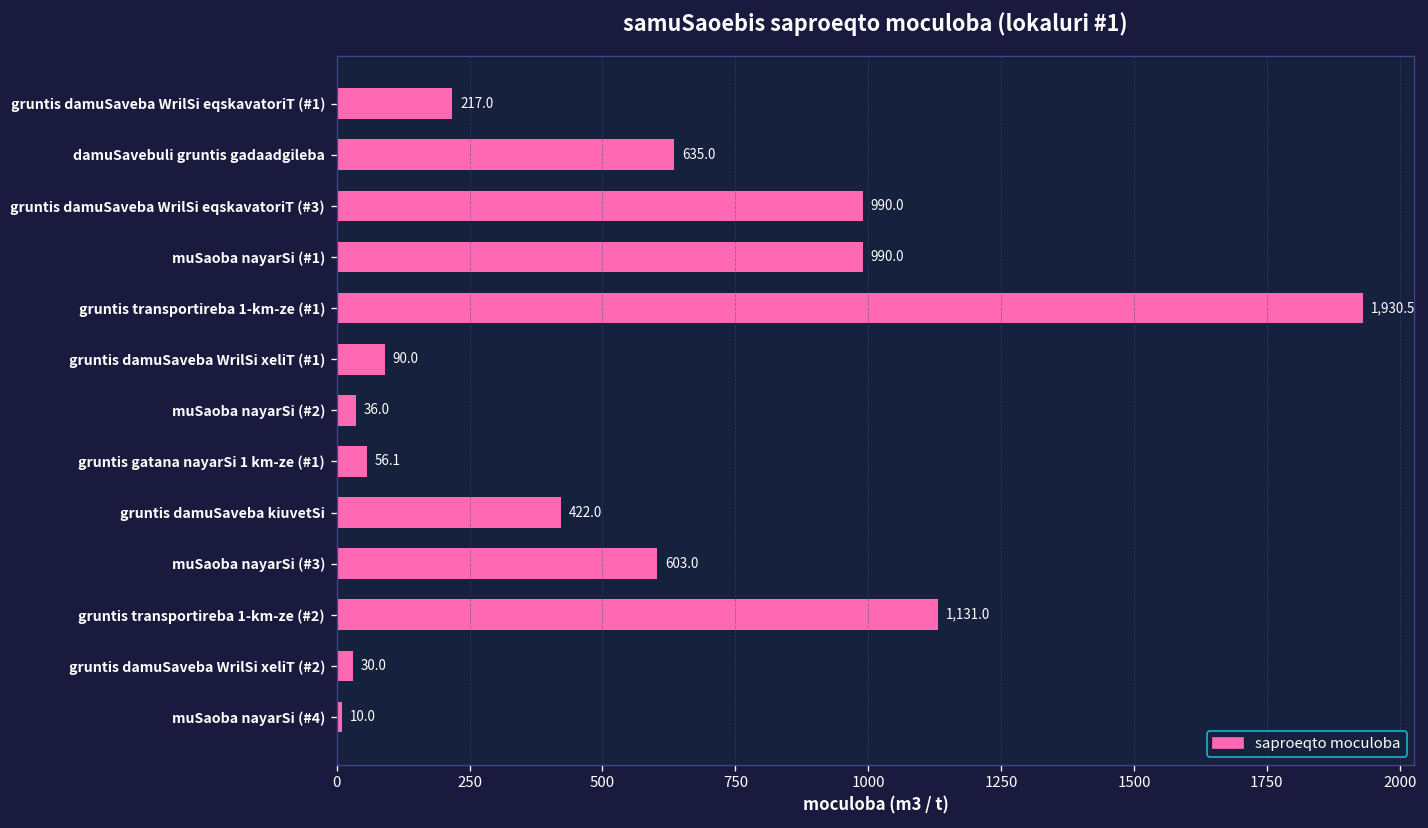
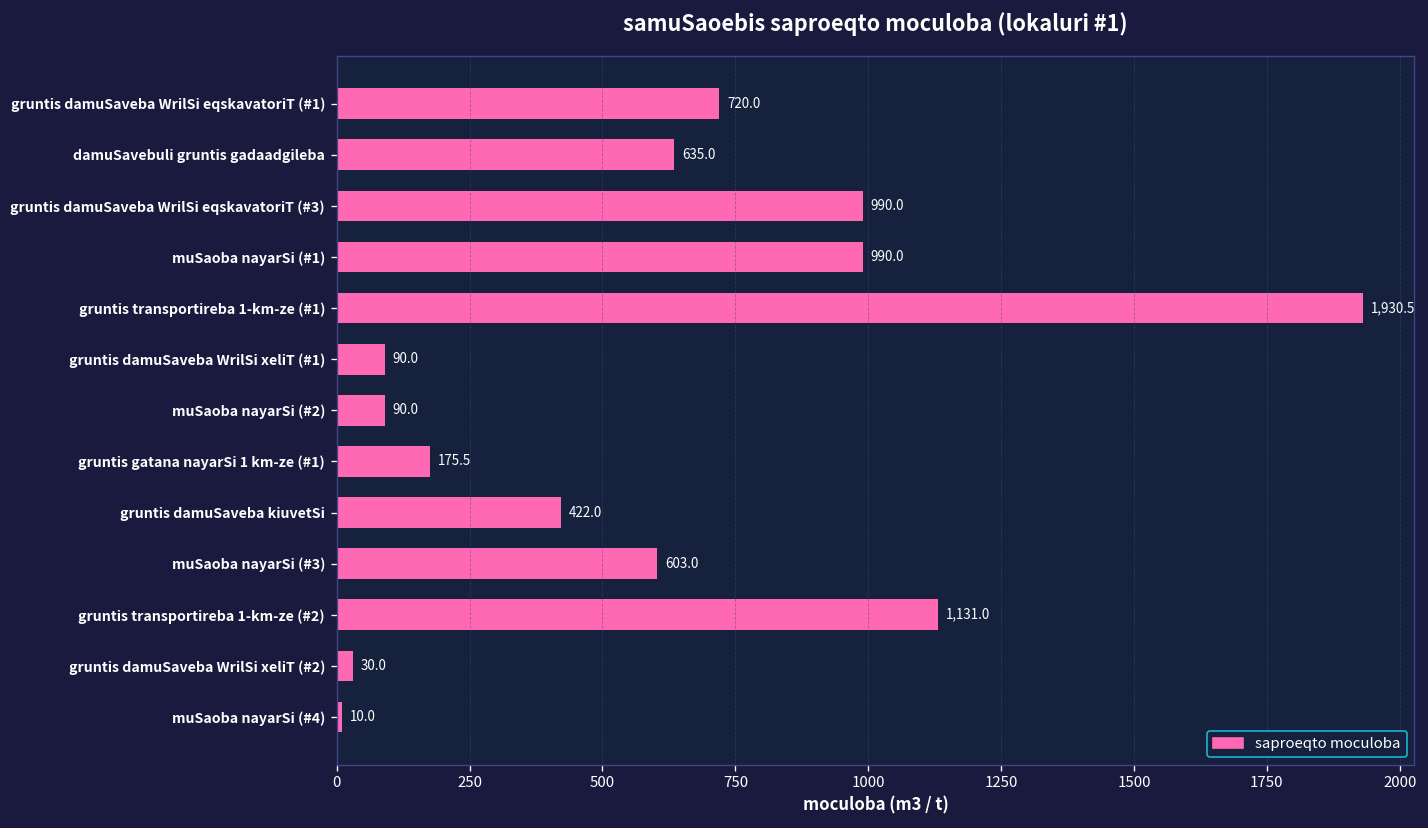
gruntis damuSaveba WrilSi eqskavatoriT (#1): 217.0 -> 720.0
muSaoba nayarSi (#2): 36.0 -> 90.0
gruntis gatana nayarSi 1 km-ze (#1): 56.1 -> 175.5
